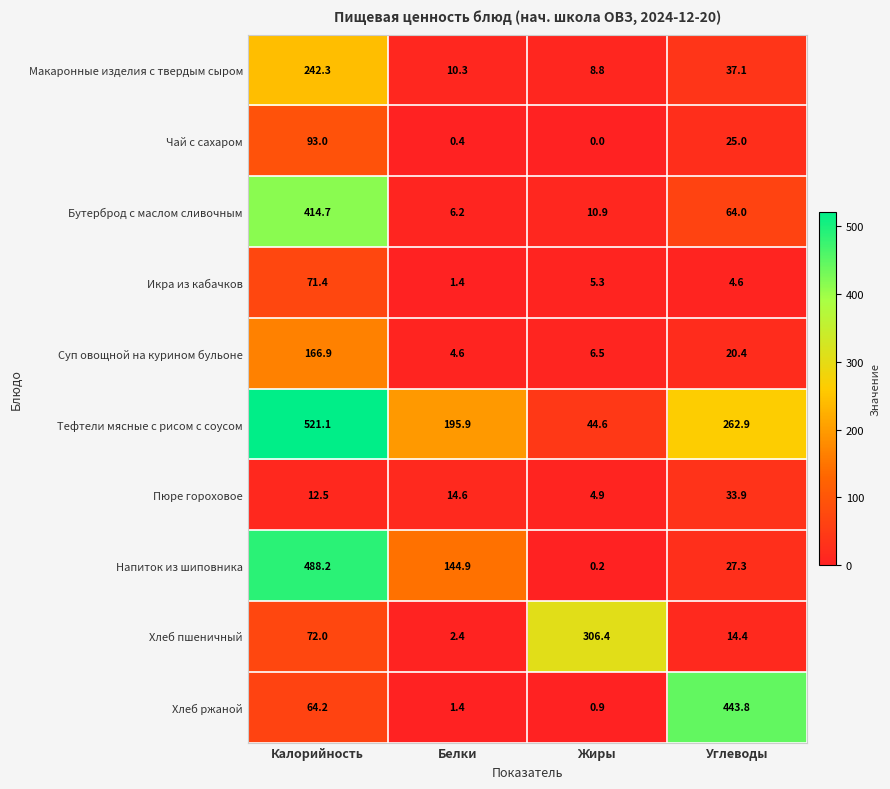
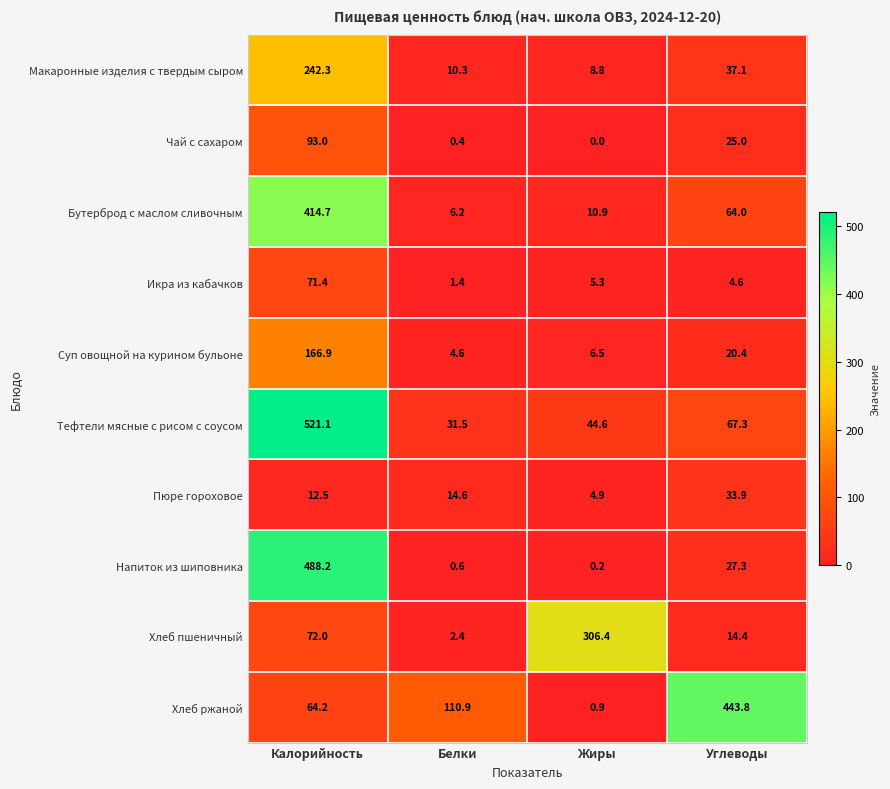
Тефтели мясные с рисом с соусом, Белки: 195.9 -> 31.5
Тефтели мясные с рисом с соусом, Углеводы: 262.9 -> 67.3
Напиток из шиповника, Белки: 144.9 -> 0.6
Хлеб ржаной, Белки: 1.4 -> 110.9
